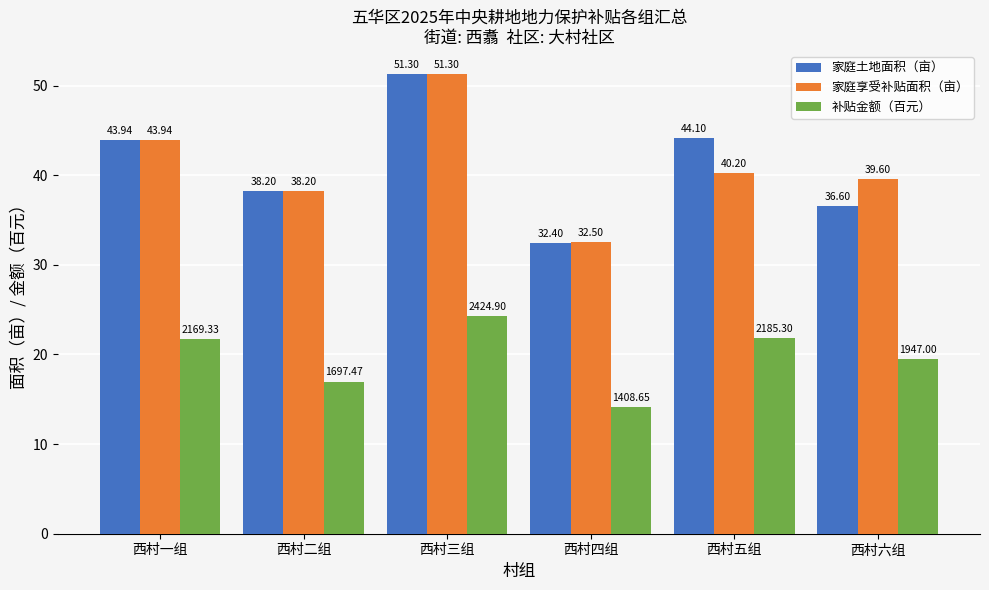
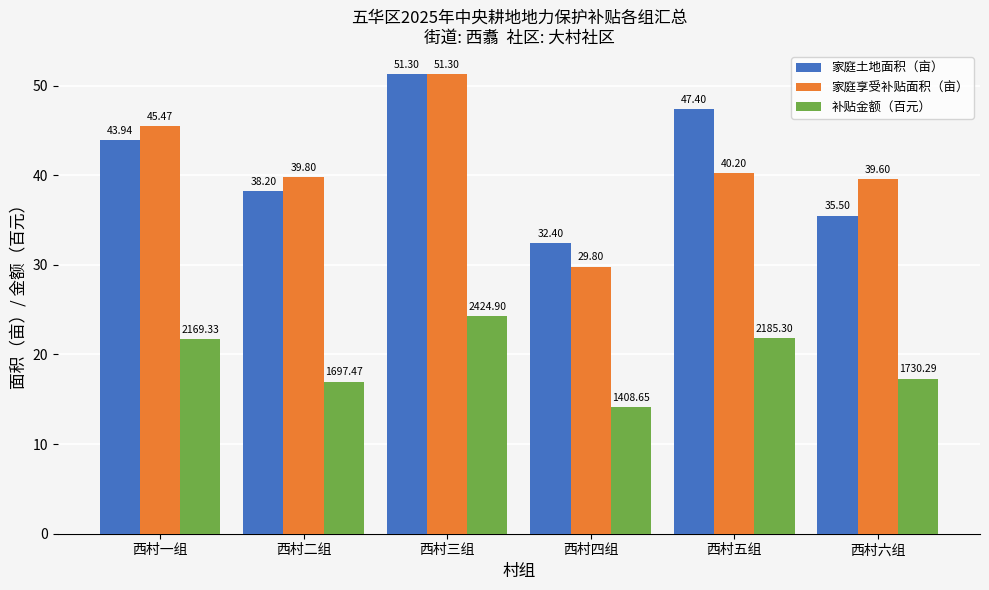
家庭享受补贴面积（亩）, 西村一组: 43.94 -> 45.47
家庭享受补贴面积（亩）, 西村二组: 38.20 -> 39.80
家庭享受补贴面积（亩）, 西村四组: 32.50 -> 29.80
家庭土地面积（亩）, 西村五组: 44.10 -> 47.40
家庭土地面积（亩）, 西村六组: 36.60 -> 35.50
补贴金额（百元）, 西村六组: 1947.00 -> 1730.29
